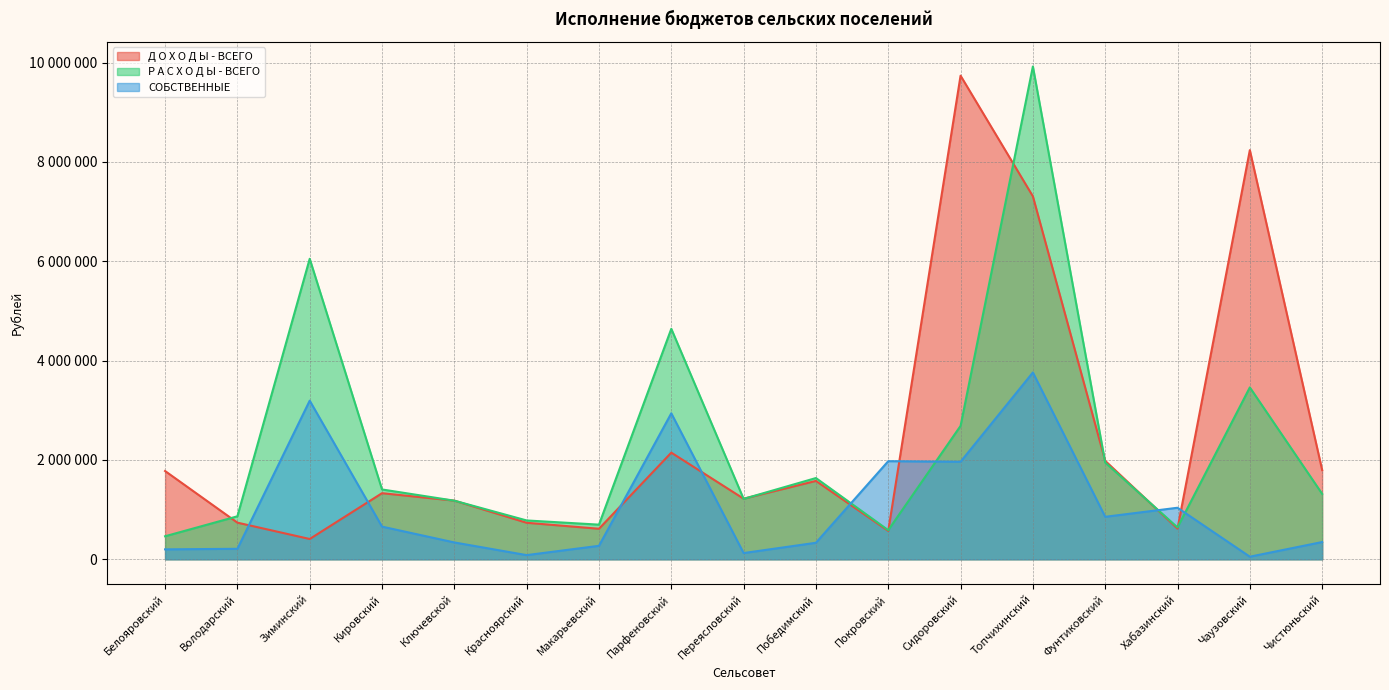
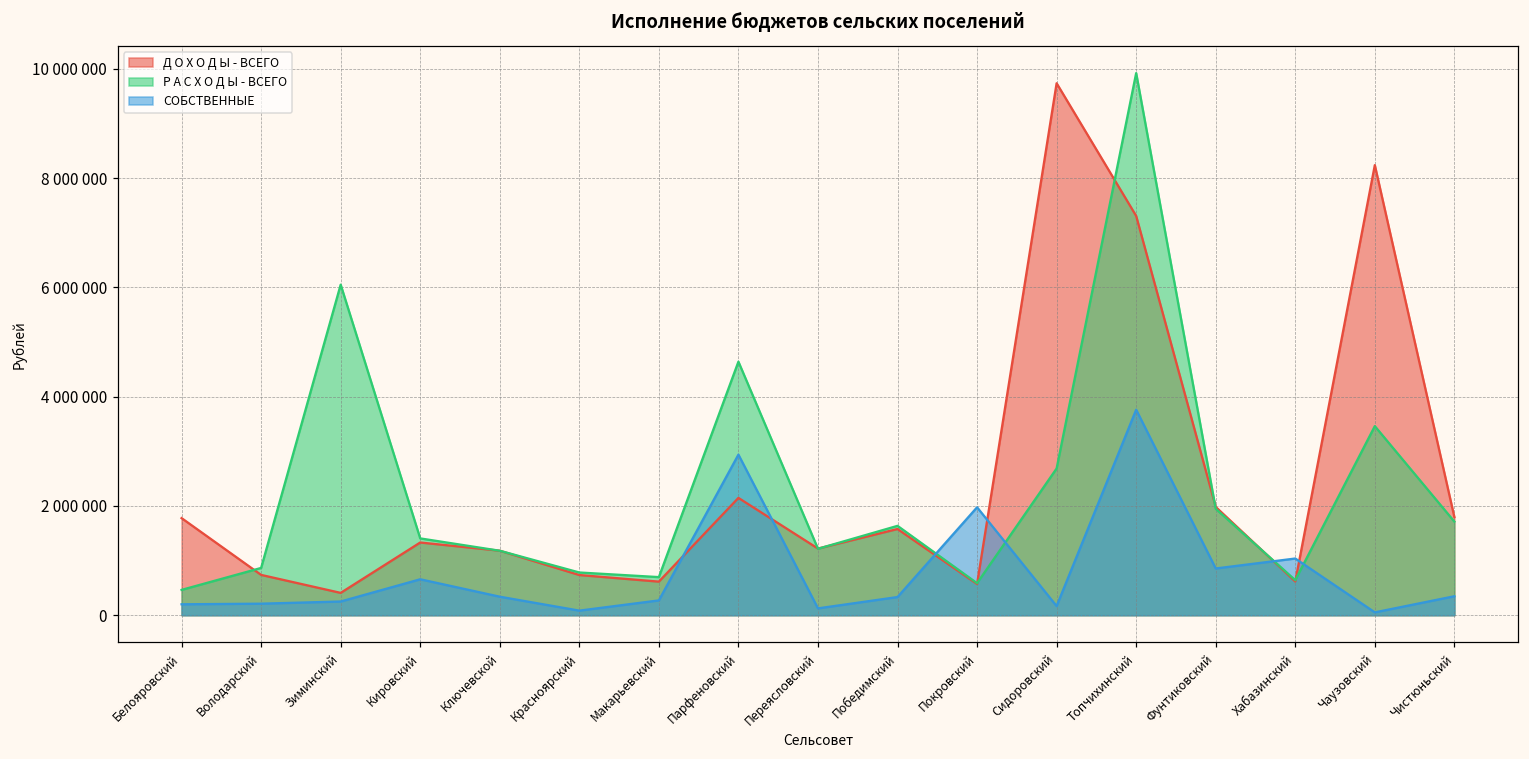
СОБСТВЕННЫЕ, Зиминский: 3200000 -> 300000
СОБСТВЕННЫЕ, Сидоровский: 2000000 -> 200000
Р А С Х О Д Ы - ВСЕГО, Чистюньский: 1300000 -> 1700000
